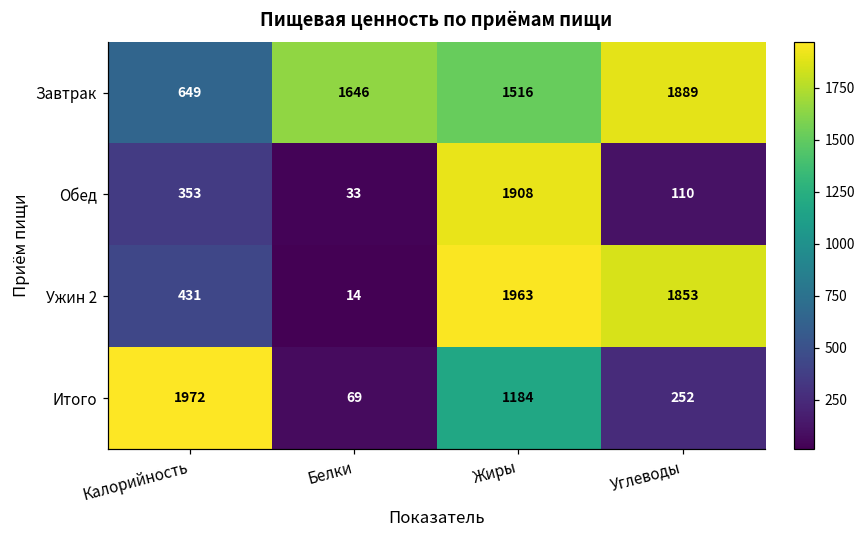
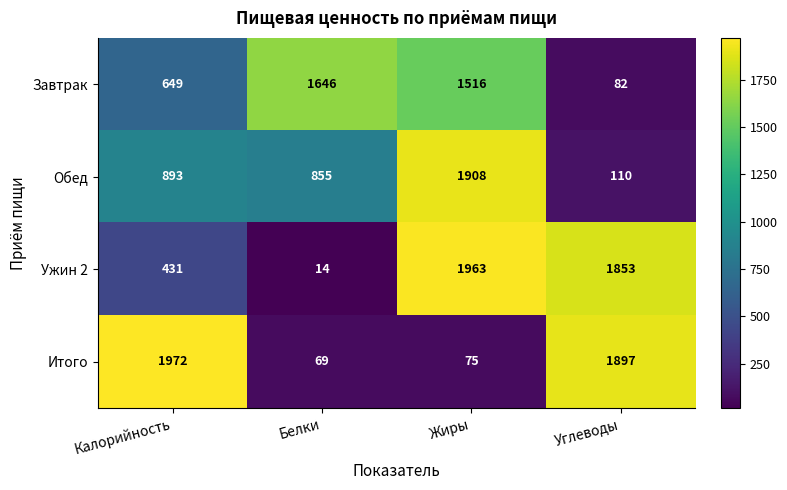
Завтрак, Углеводы: 1889 -> 82
Обед, Калорийность: 353 -> 893
Обед, Белки: 33 -> 855
Итого, Жиры: 1184 -> 75
Итого, Углеводы: 252 -> 1897
